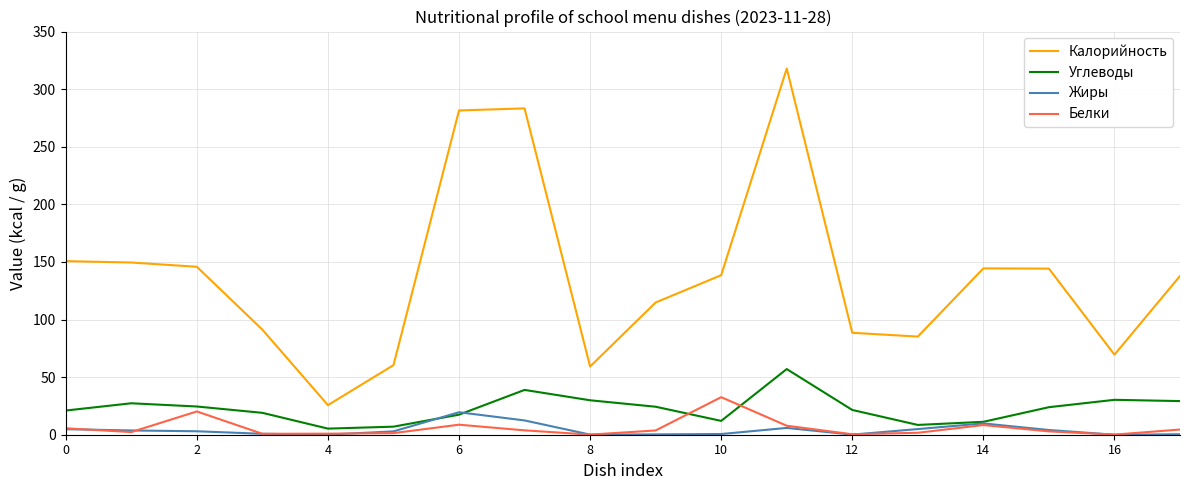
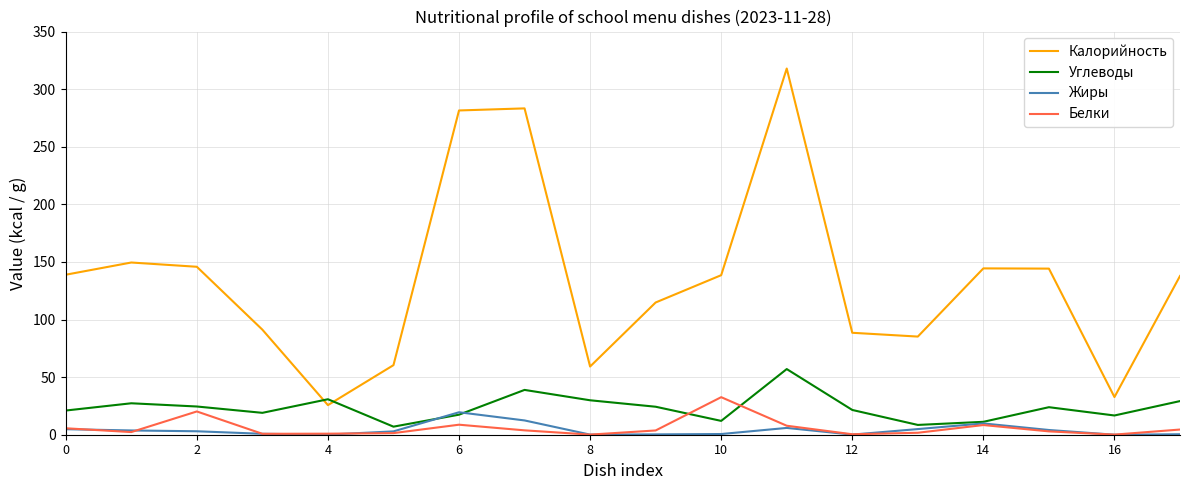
Калорийность, 0: 151 -> 139
Углеводы, 4: 5 -> 31
Калорийность, 16: 70 -> 33
Углеводы, 16: 30 -> 17
